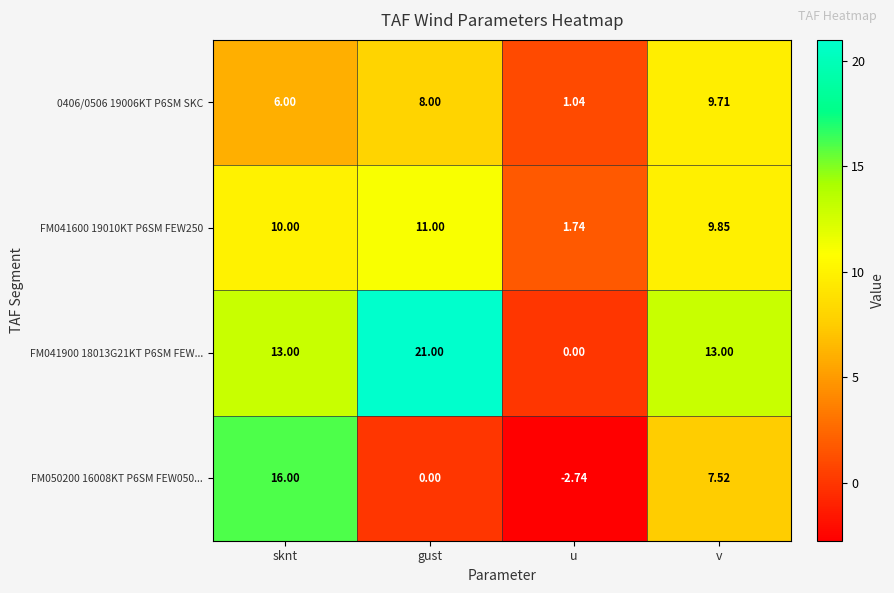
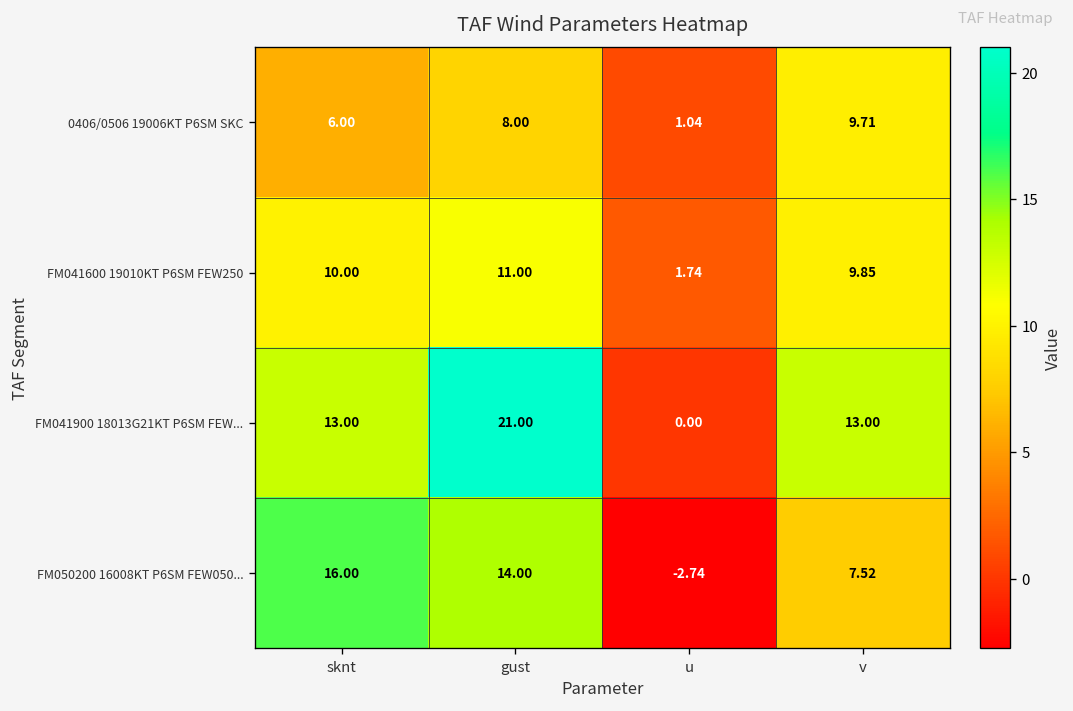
FM050200 16008KT P6SM FEW050..., gust: 0.00 -> 14.00
